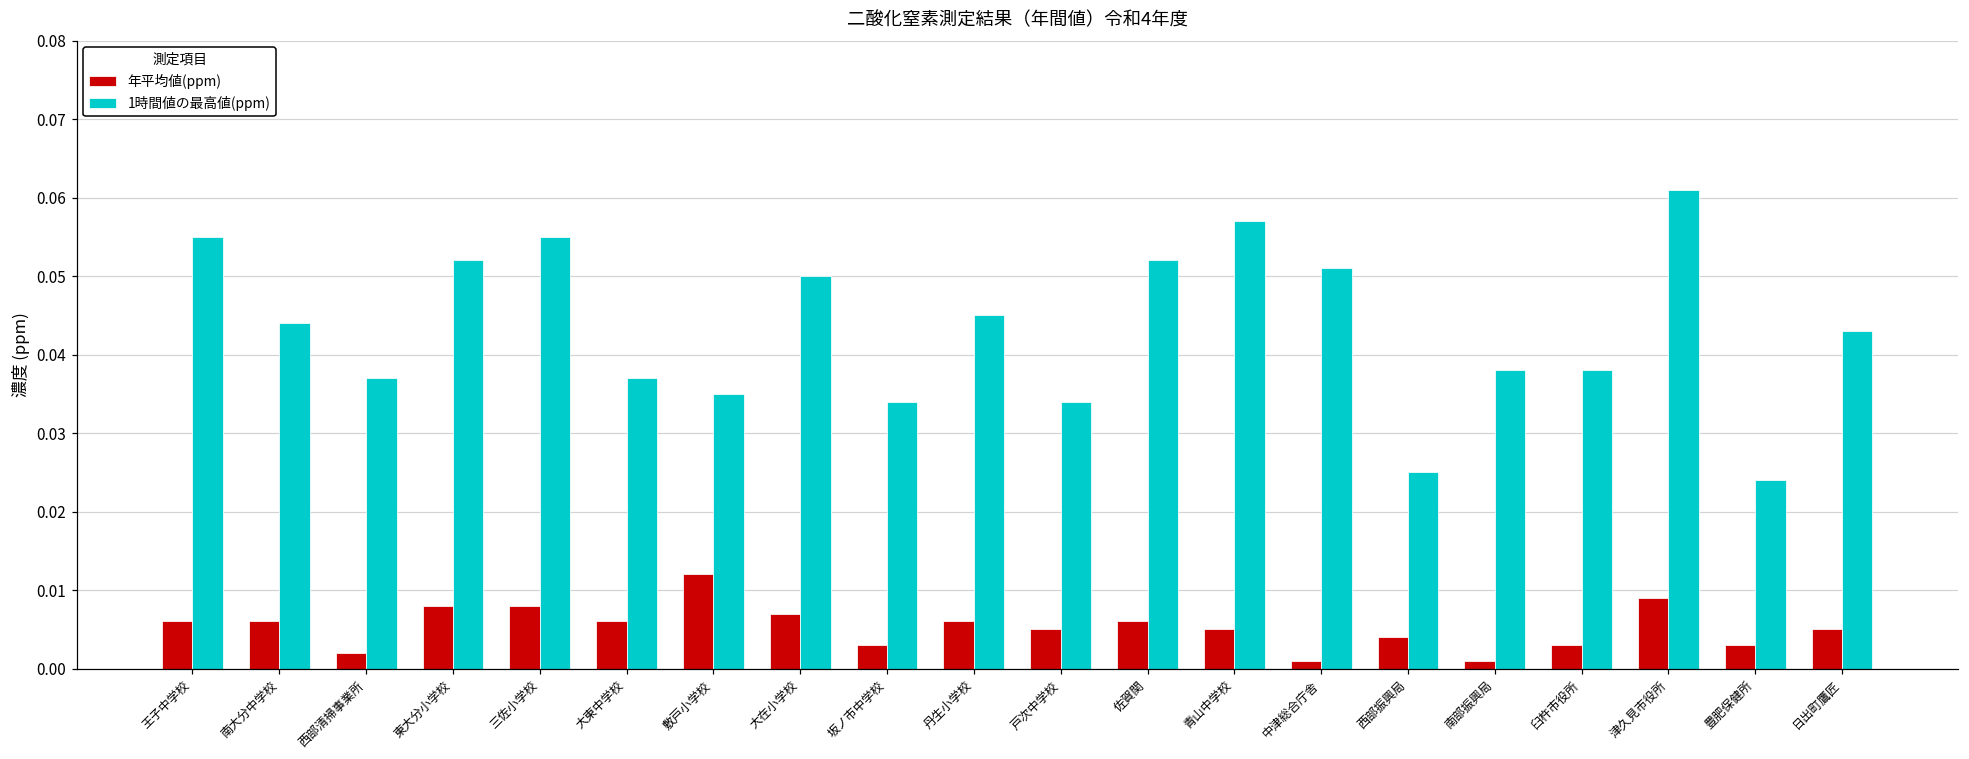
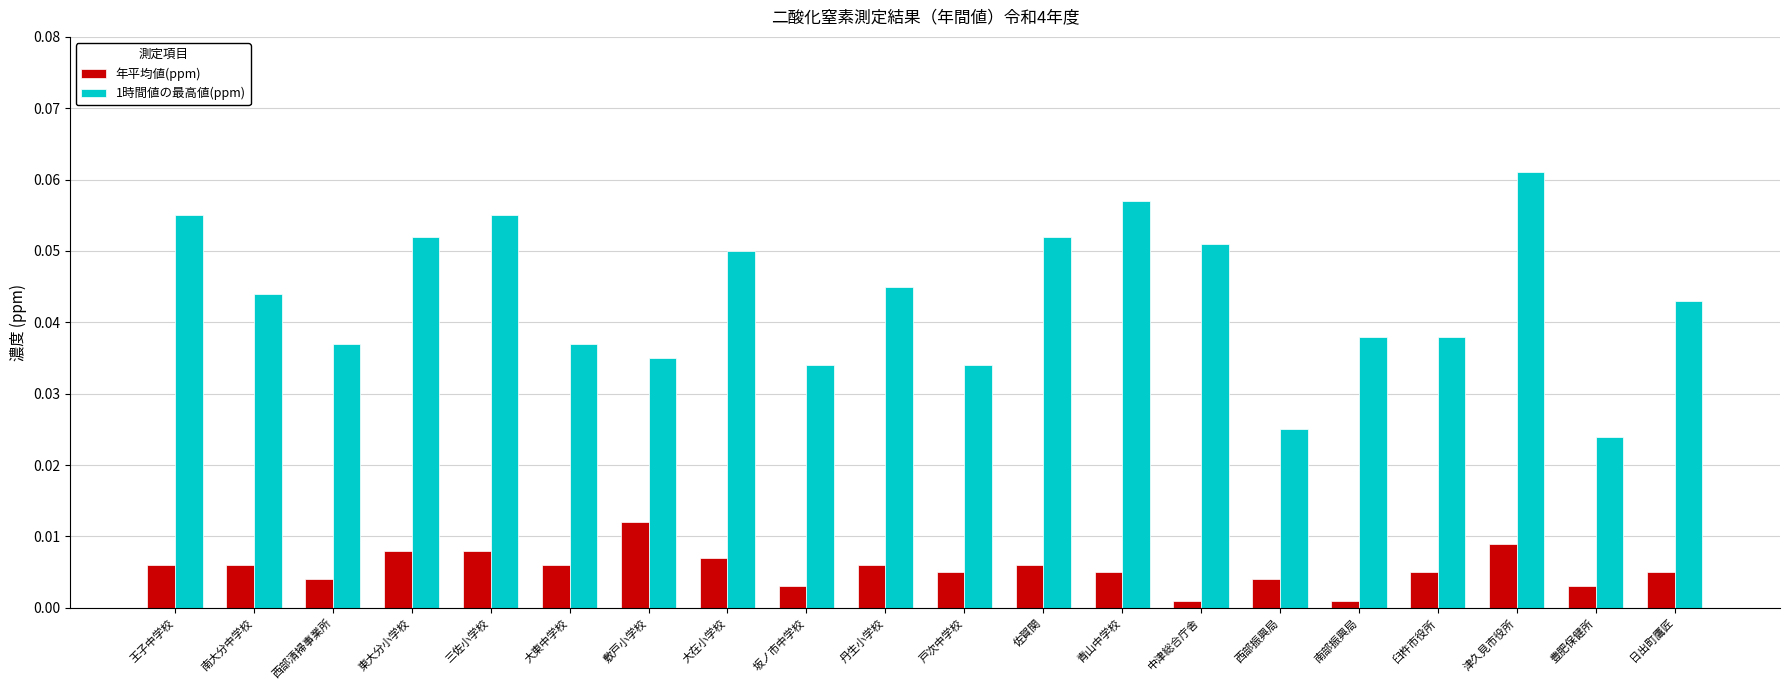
年平均値(ppm), 西部清掃事業所: 0.002 -> 0.004
年平均値(ppm), 臼杵市役所: 0.003 -> 0.005
